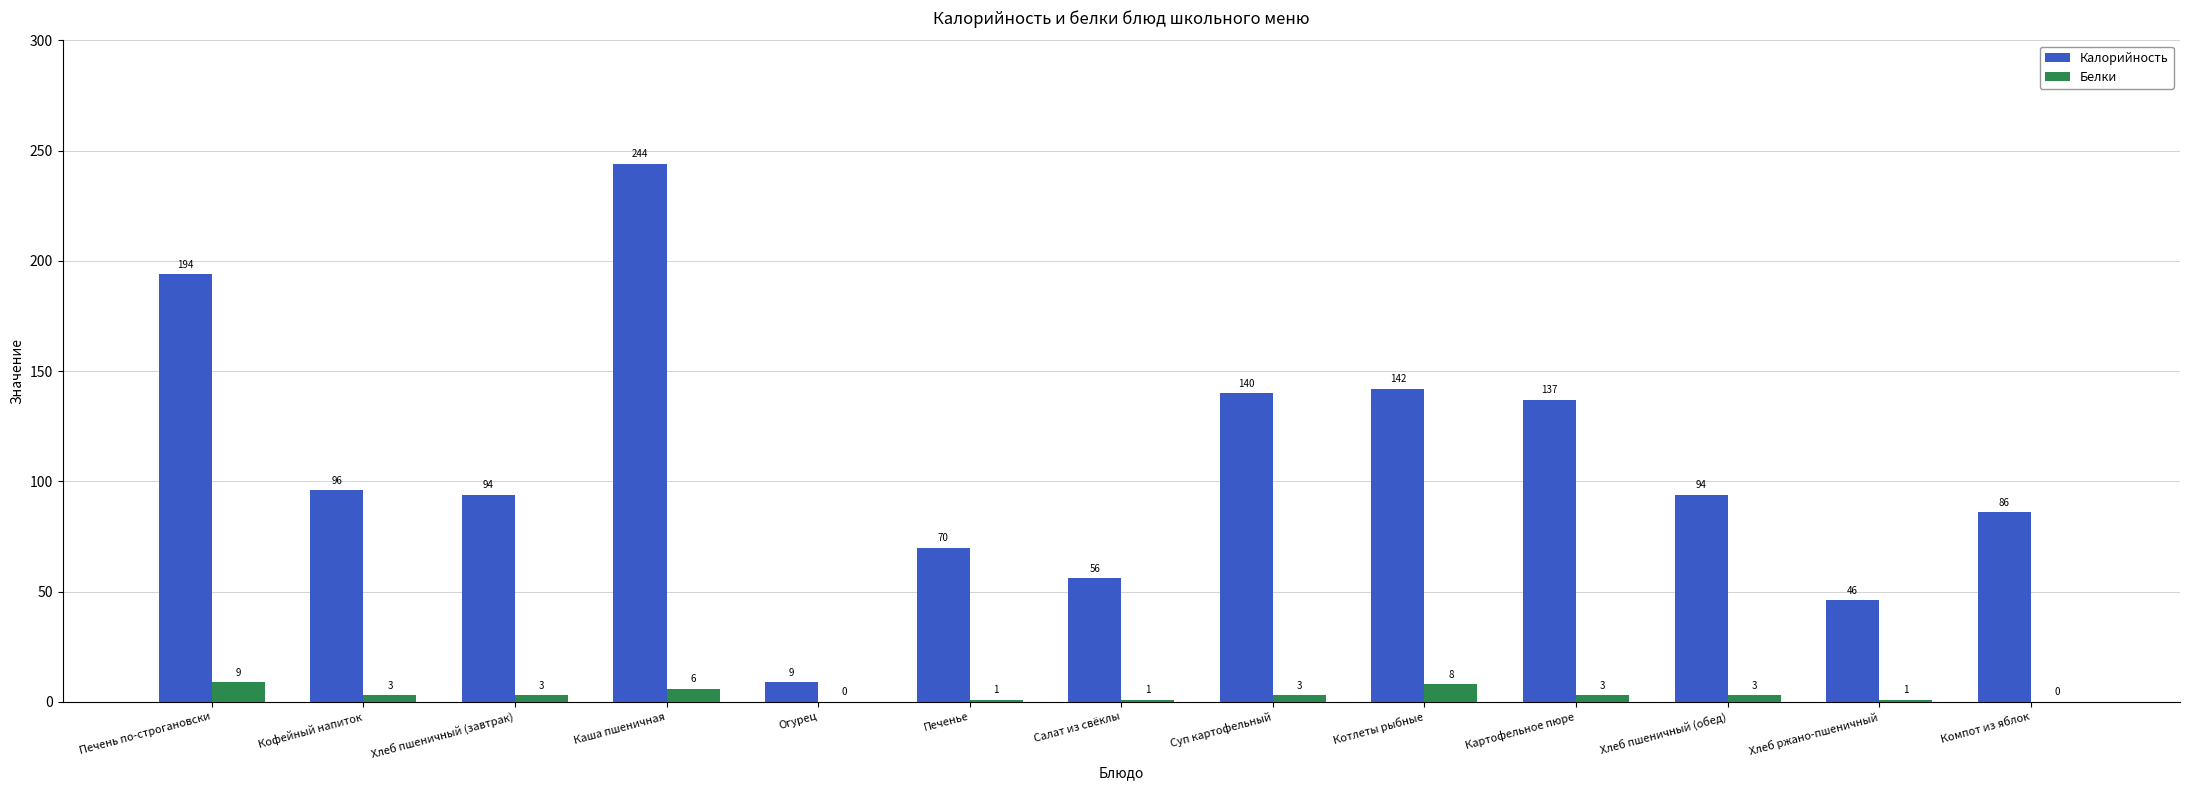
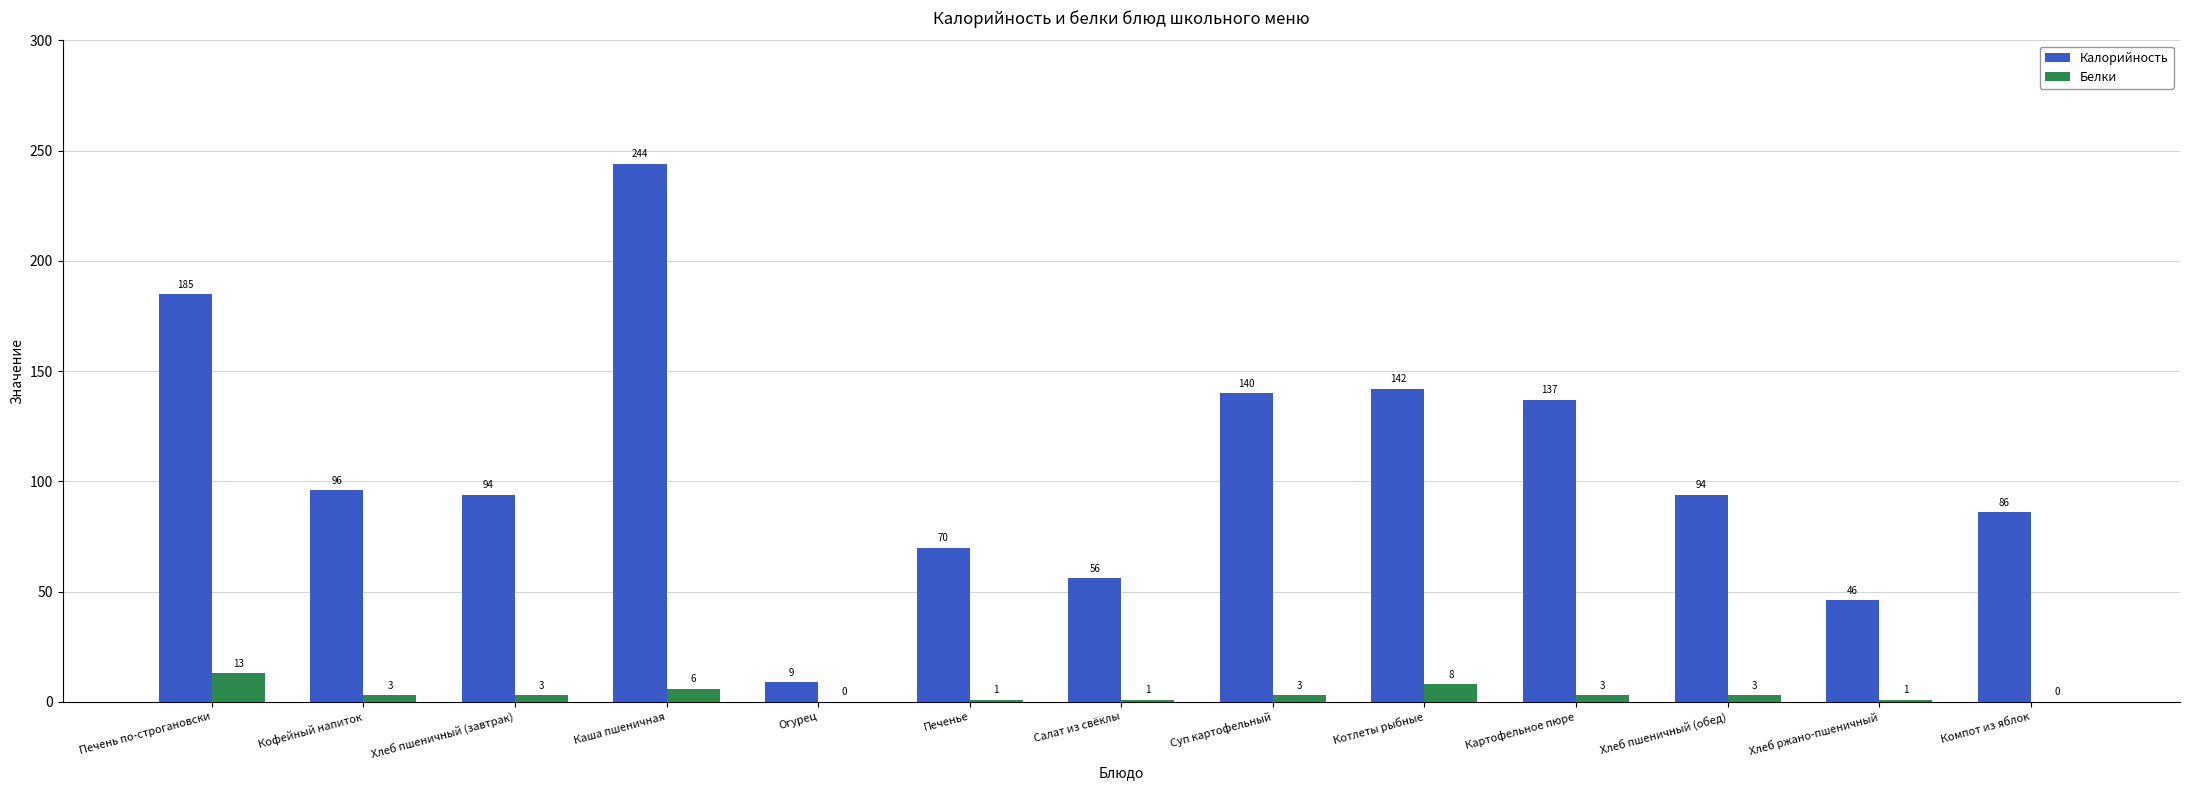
Калорийность, Печень по-строгановски: 194 -> 185
Белки, Печень по-строгановски: 9 -> 13
